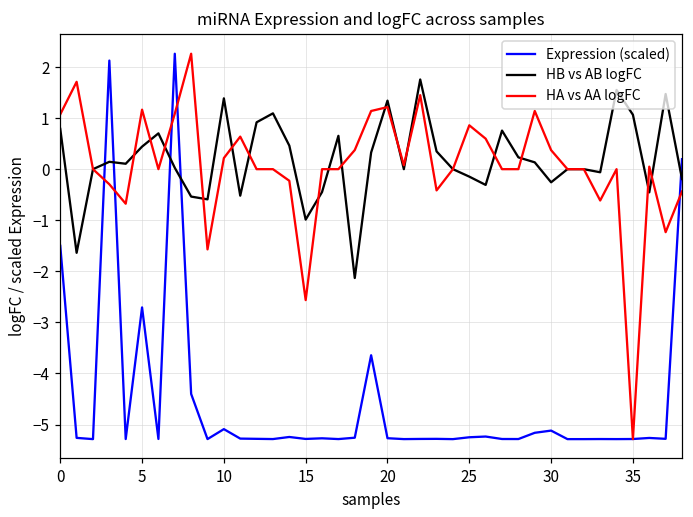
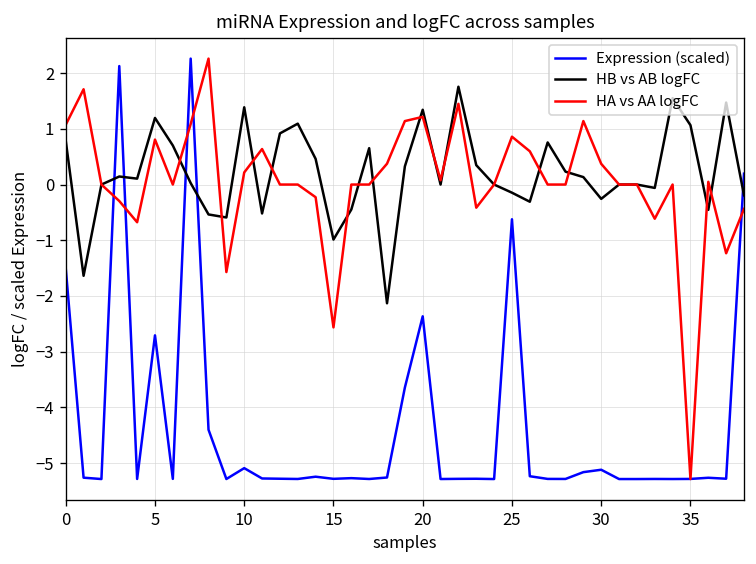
HB vs AB logFC, 5: 0.4 -> 1.2
HA vs AA logFC, 5: 1.2 -> 0.8
Expression (scaled), 20: -5.3 -> -2.4
Expression (scaled), 25: -5.2 -> -0.6
